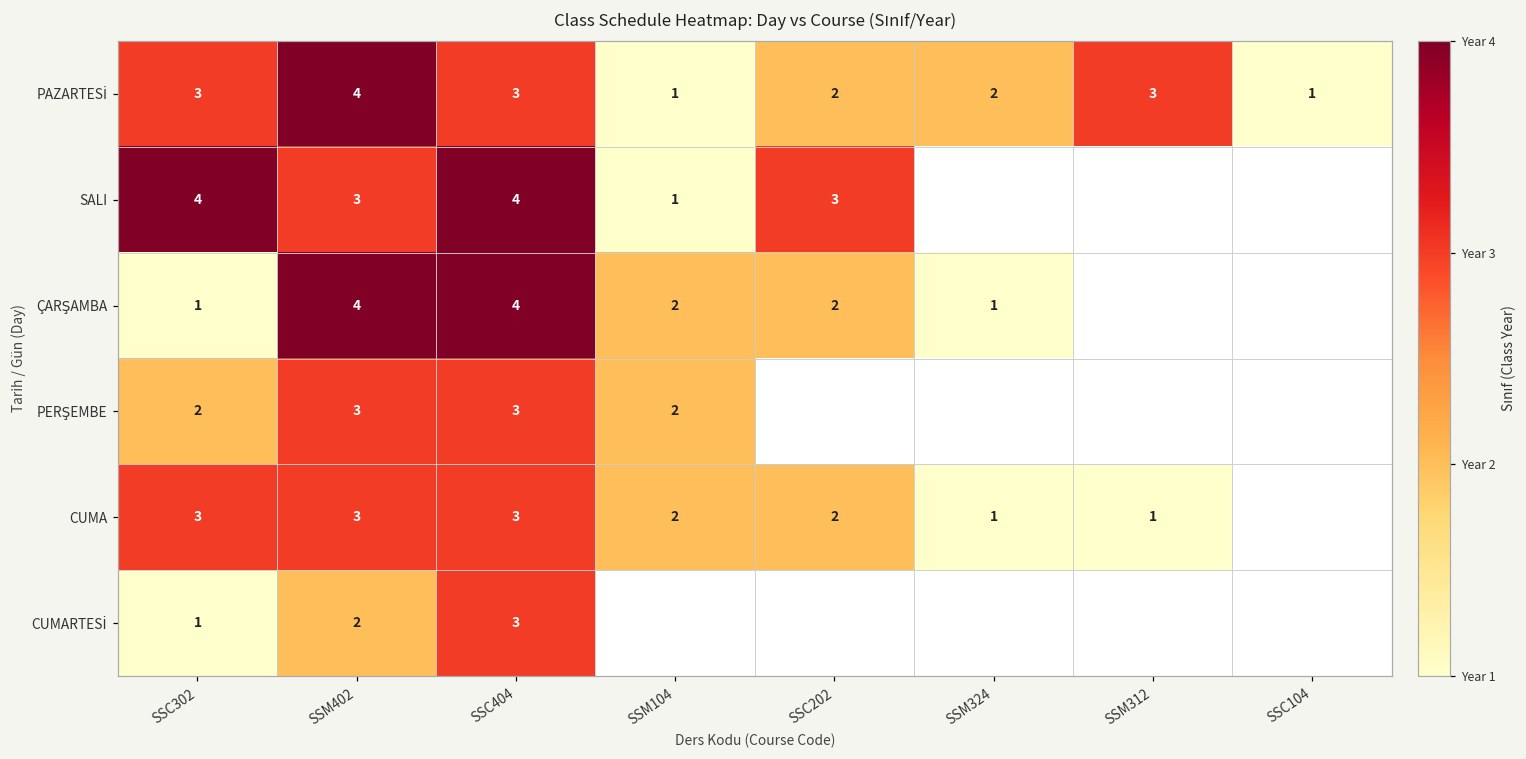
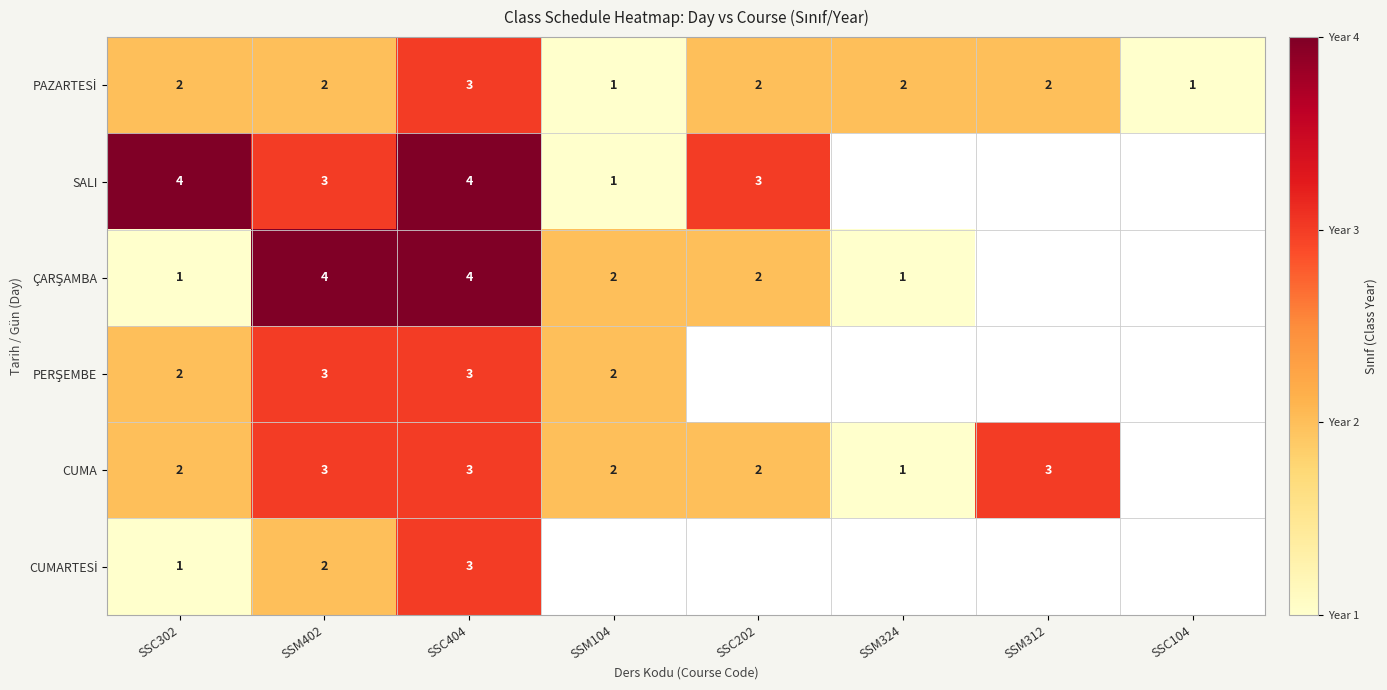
PAZARTESİ, SSC302: 3 -> 2
PAZARTESİ, SSM402: 4 -> 2
PAZARTESİ, SSM312: 3 -> 2
CUMA, SSC302: 3 -> 2
CUMA, SSM312: 1 -> 3
